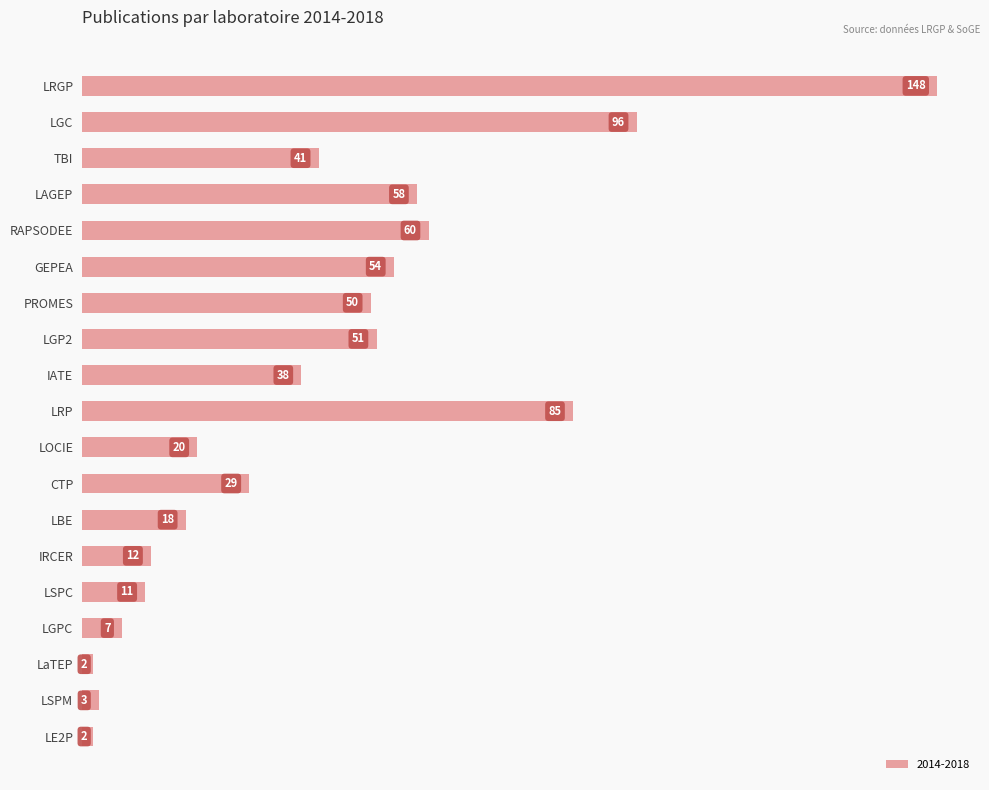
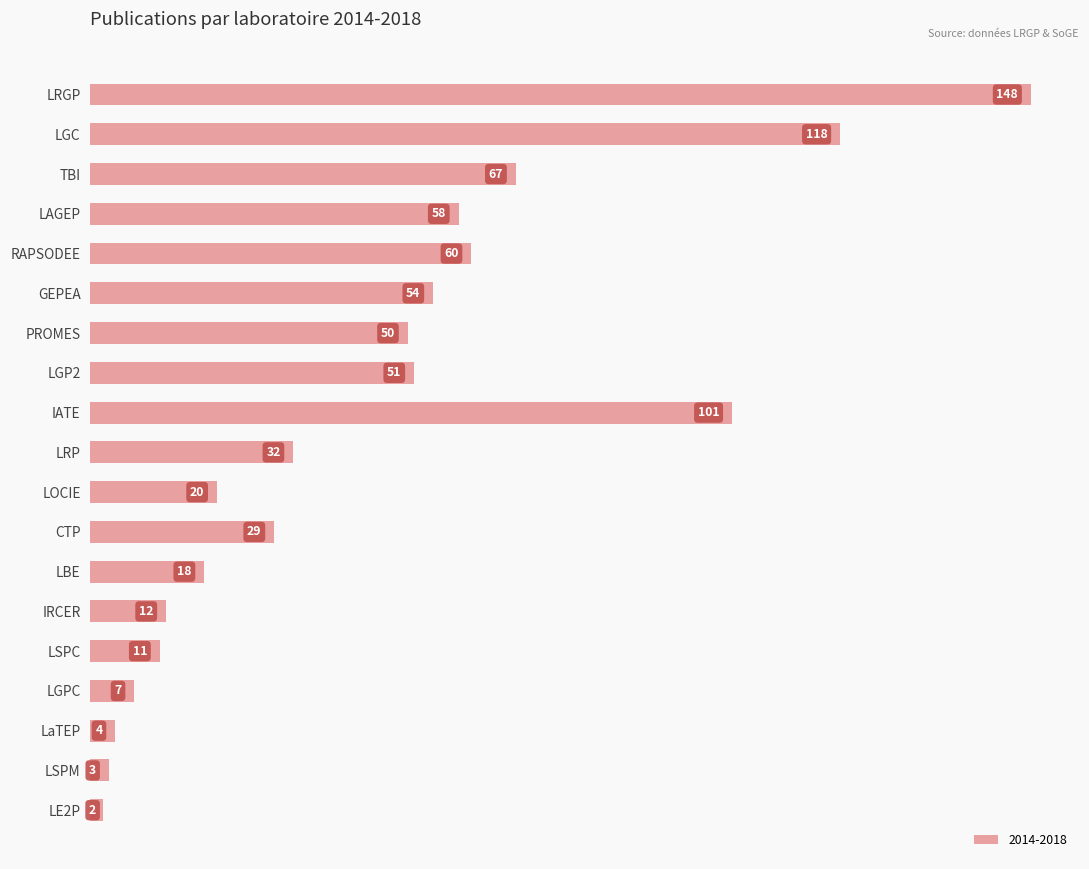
LGC: 96 -> 118
TBI: 41 -> 67
IATE: 38 -> 101
LRP: 85 -> 32
LaTEP: 2 -> 4
